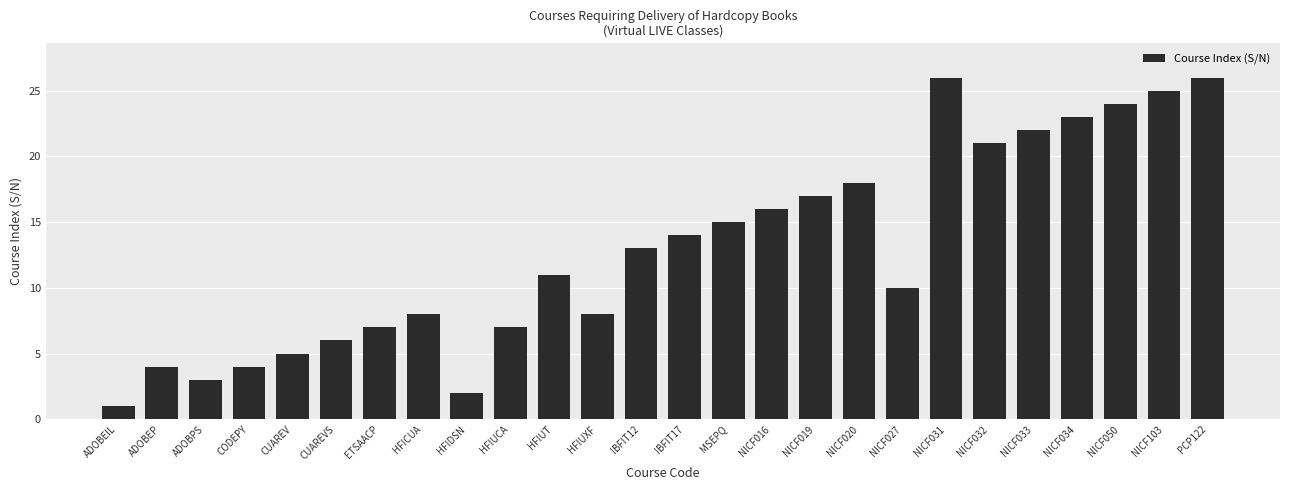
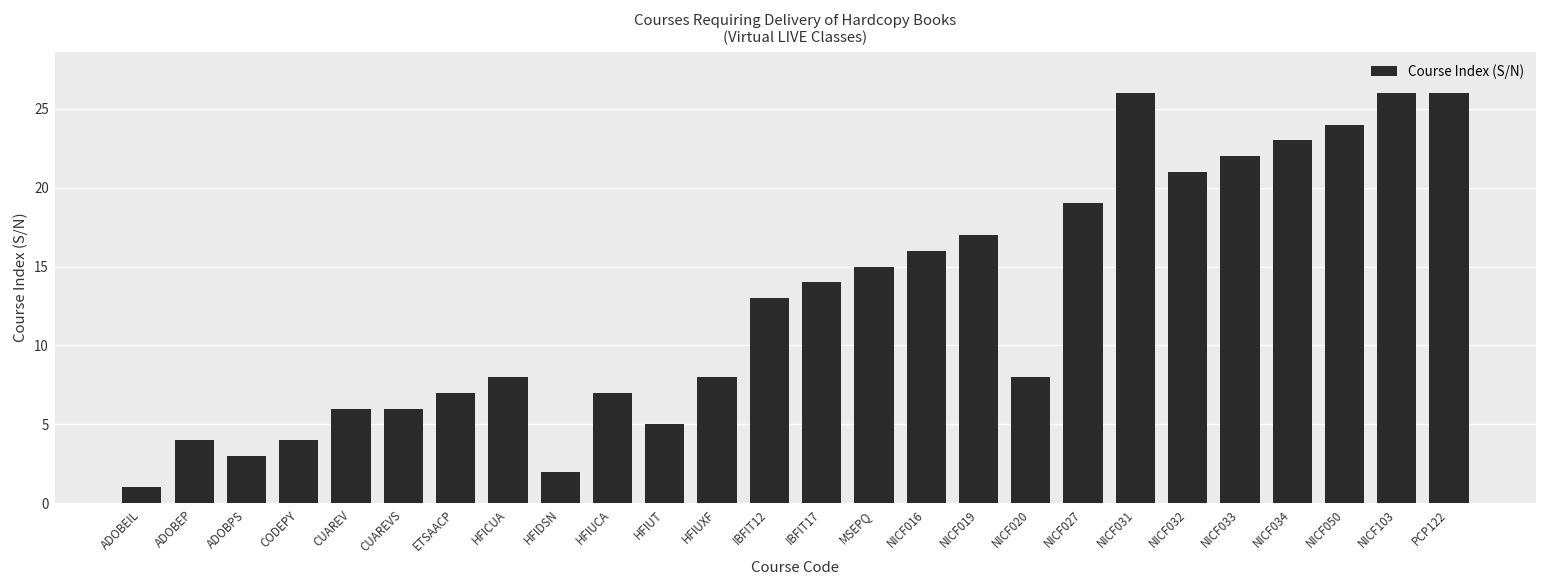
CUAREV: 5 -> 6
HFIUT: 11 -> 5
NICF020: 18 -> 8
NICF027: 10 -> 19
NICF103: 25 -> 26
